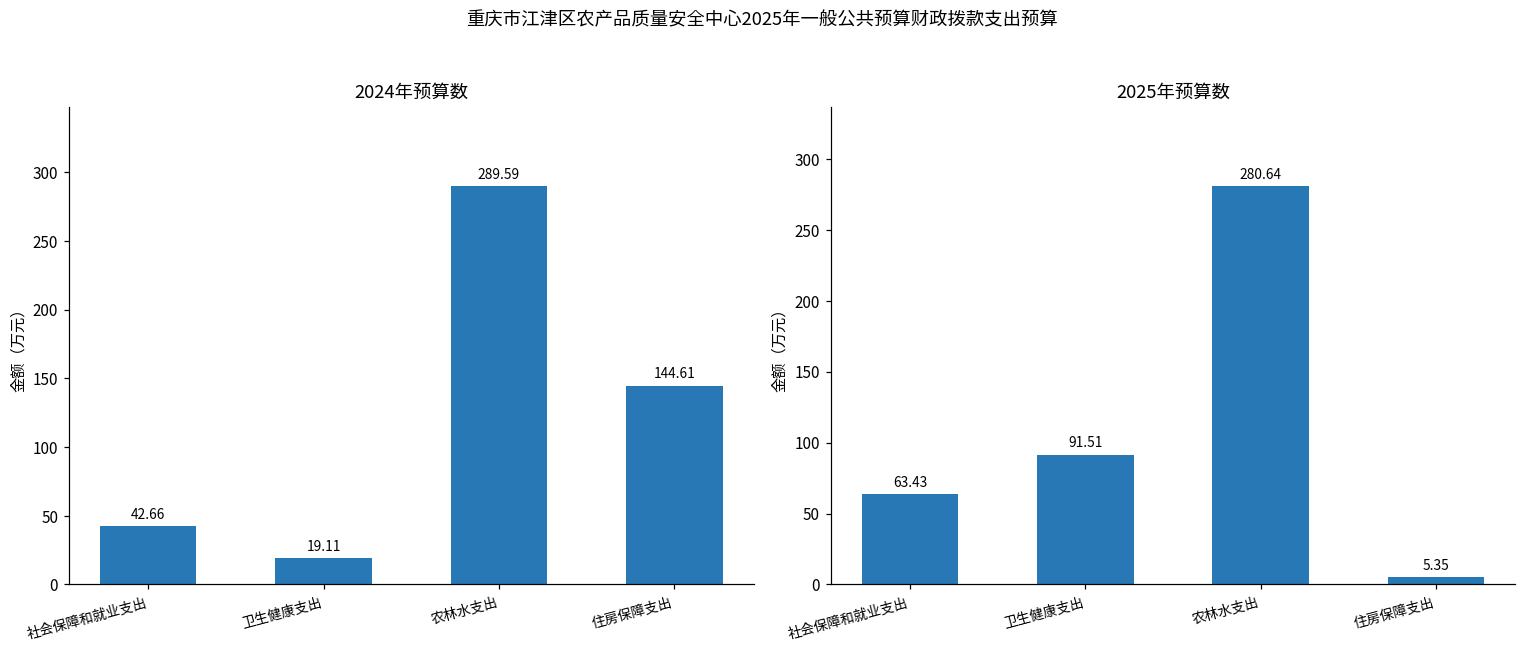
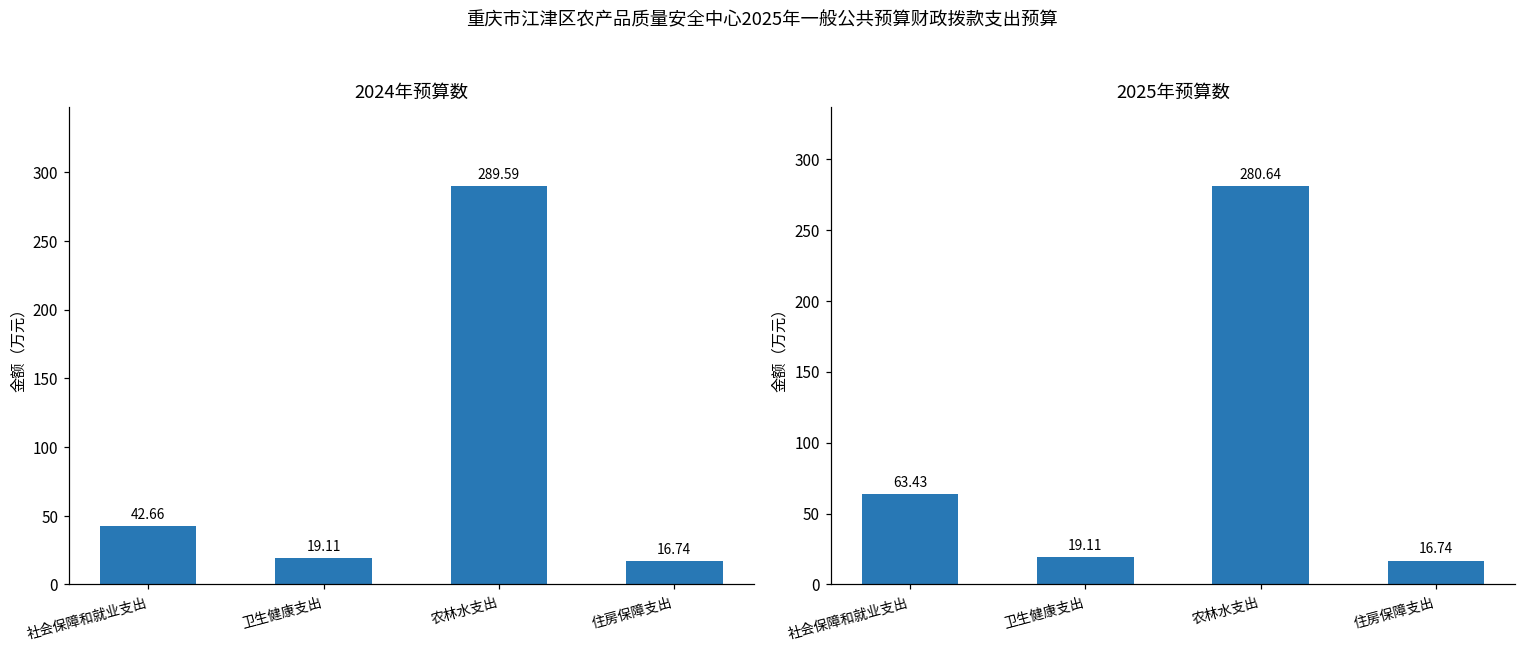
2024年预算数, 住房保障支出: 144.61 -> 16.74
2025年预算数, 卫生健康支出: 91.51 -> 19.11
2025年预算数, 住房保障支出: 5.35 -> 16.74
